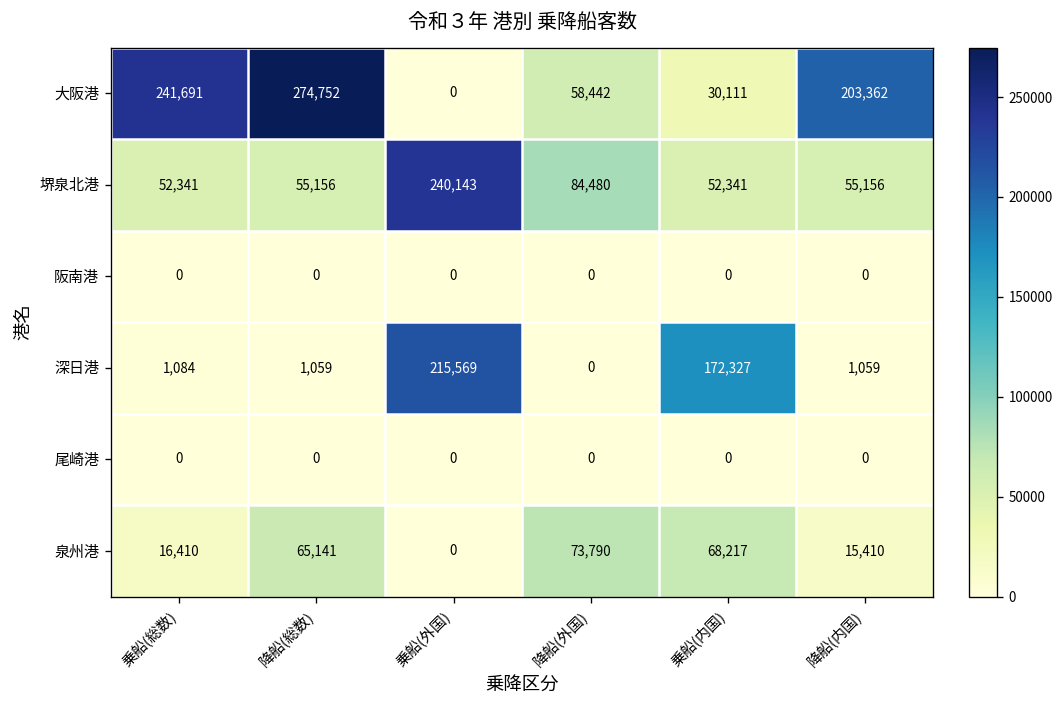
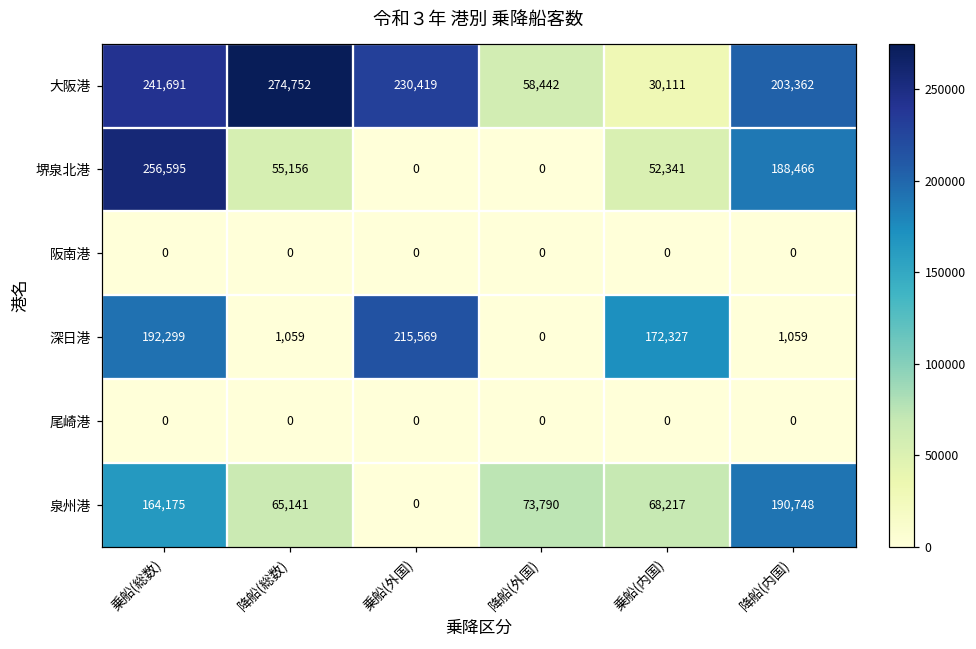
大阪港, 乗船(外国): 0 -> 230,419
堺泉北港, 乗船(総数): 52,341 -> 256,595
堺泉北港, 乗船(外国): 240,143 -> 0
堺泉北港, 降船(外国): 84,480 -> 0
堺泉北港, 降船(内国): 55,156 -> 188,466
深日港, 乗船(総数): 1,084 -> 192,299
泉州港, 乗船(総数): 16,410 -> 164,175
泉州港, 降船(内国): 15,410 -> 190,748
